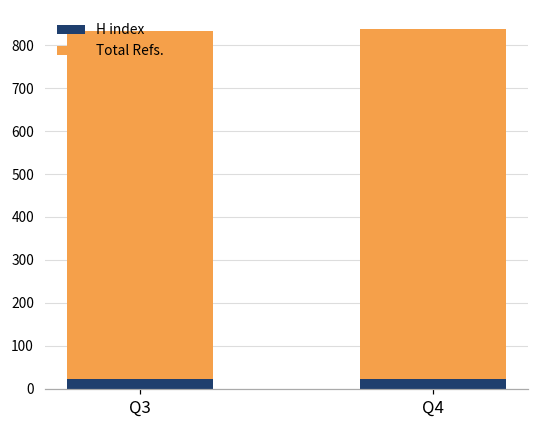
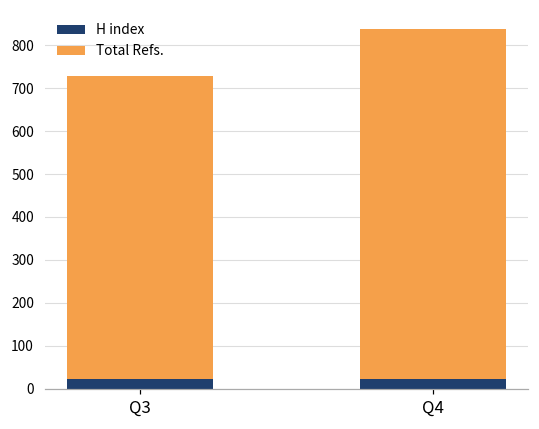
Total Refs., Q3: 810 -> 710
